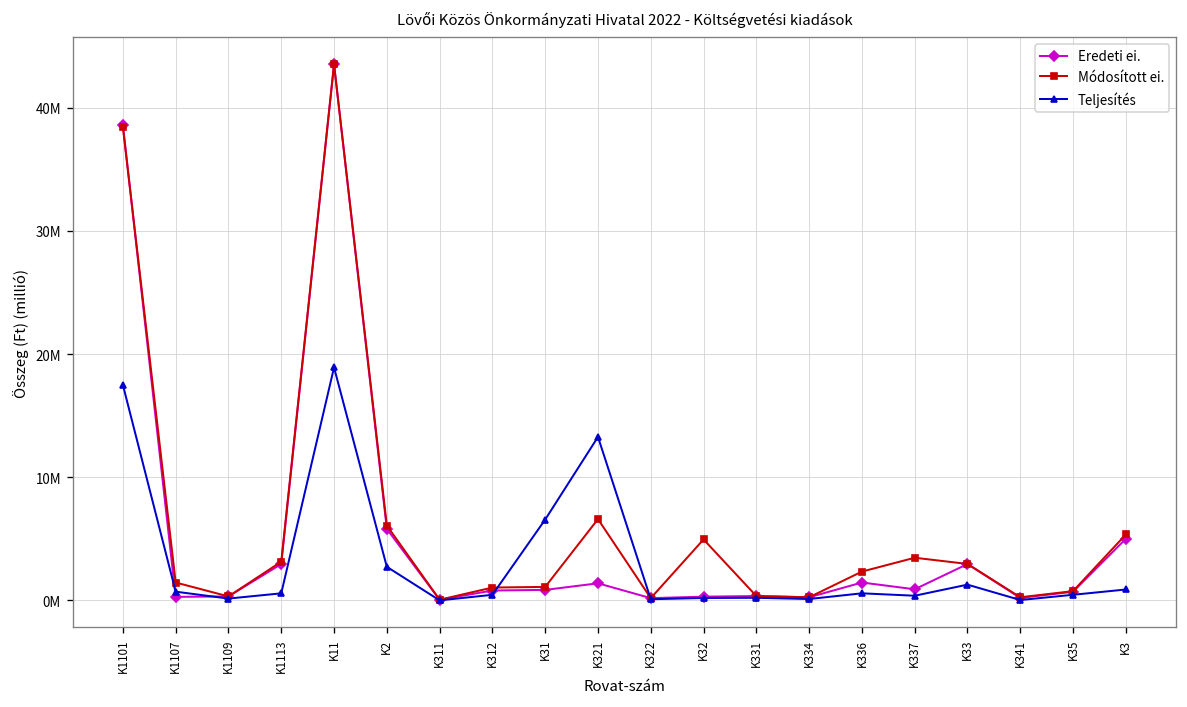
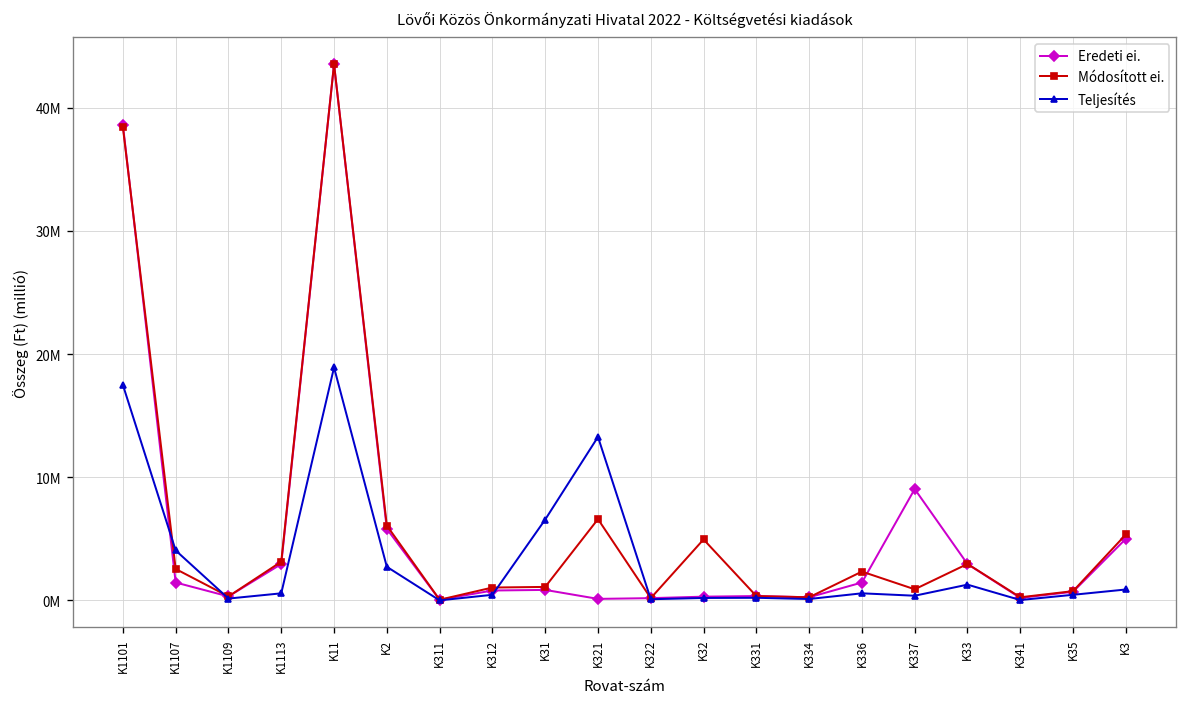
Eredeti ei., K1107: 300000 -> 1500000
Módosított ei., K1107: 1500000 -> 2500000
Teljesítés, K1107: 700000 -> 4100000
Eredeti ei., K321: 1400000 -> 100000
Eredeti ei., K337: 900000 -> 9000000
Módosított ei., K337: 3500000 -> 900000
